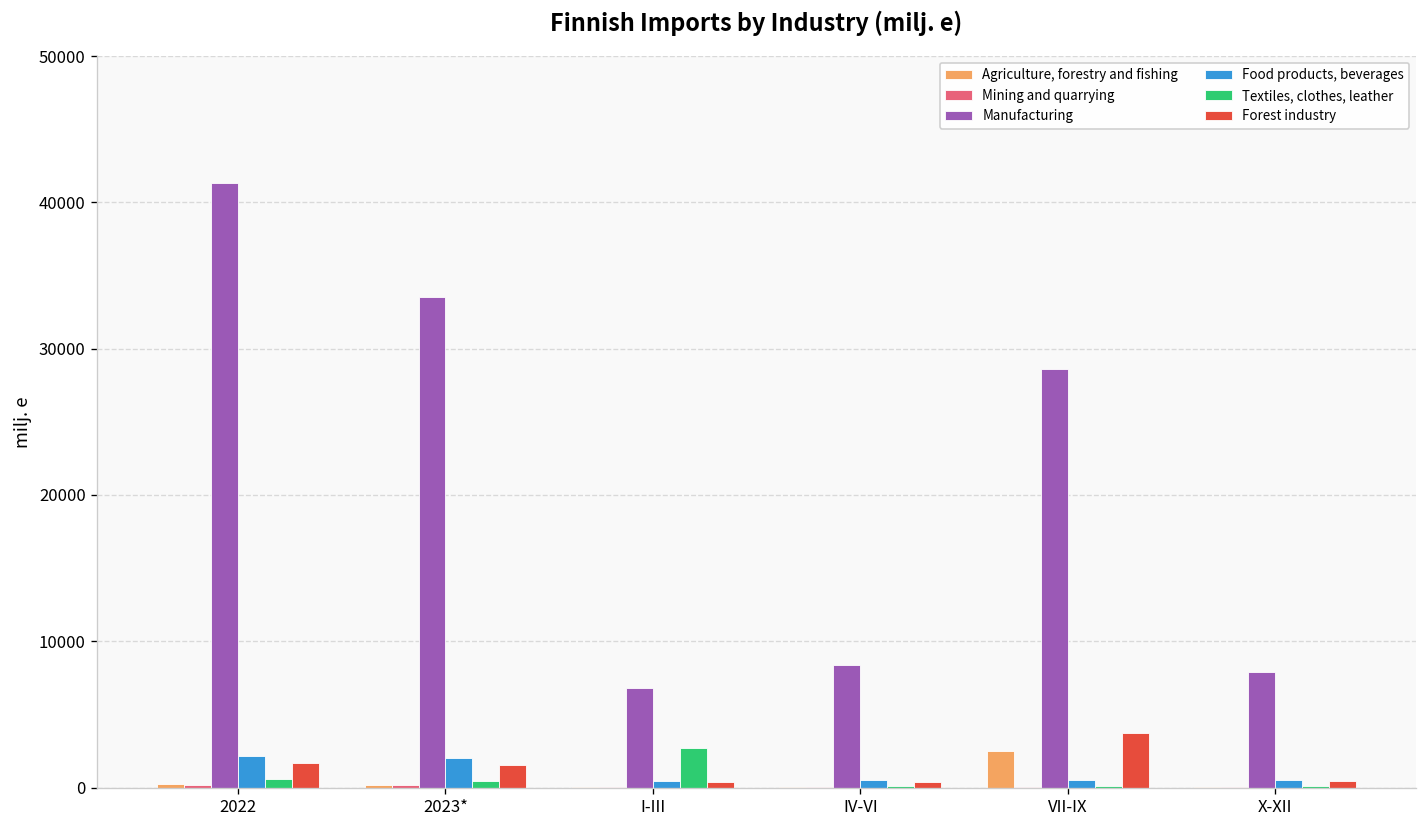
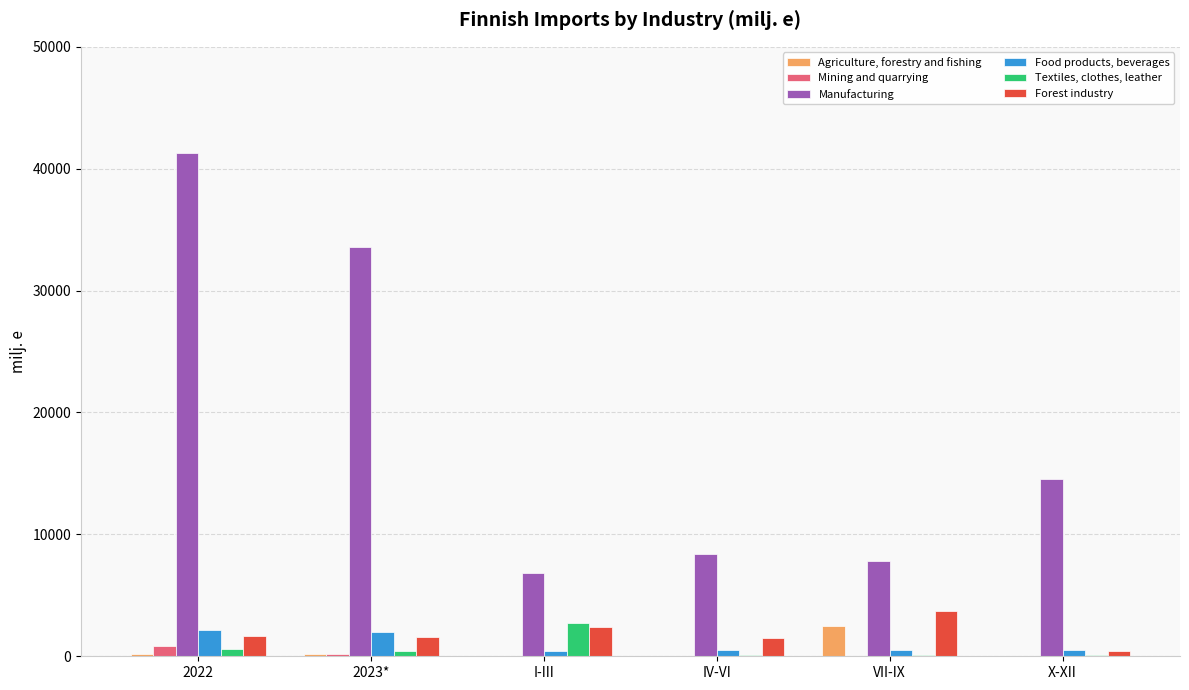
Mining and quarrying, 2022: 200 -> 800
Forest industry, I-III: 400 -> 2400
Forest industry, IV-VI: 400 -> 1500
Manufacturing, VII-IX: 28600 -> 7800
Manufacturing, X-XII: 7900 -> 14500
